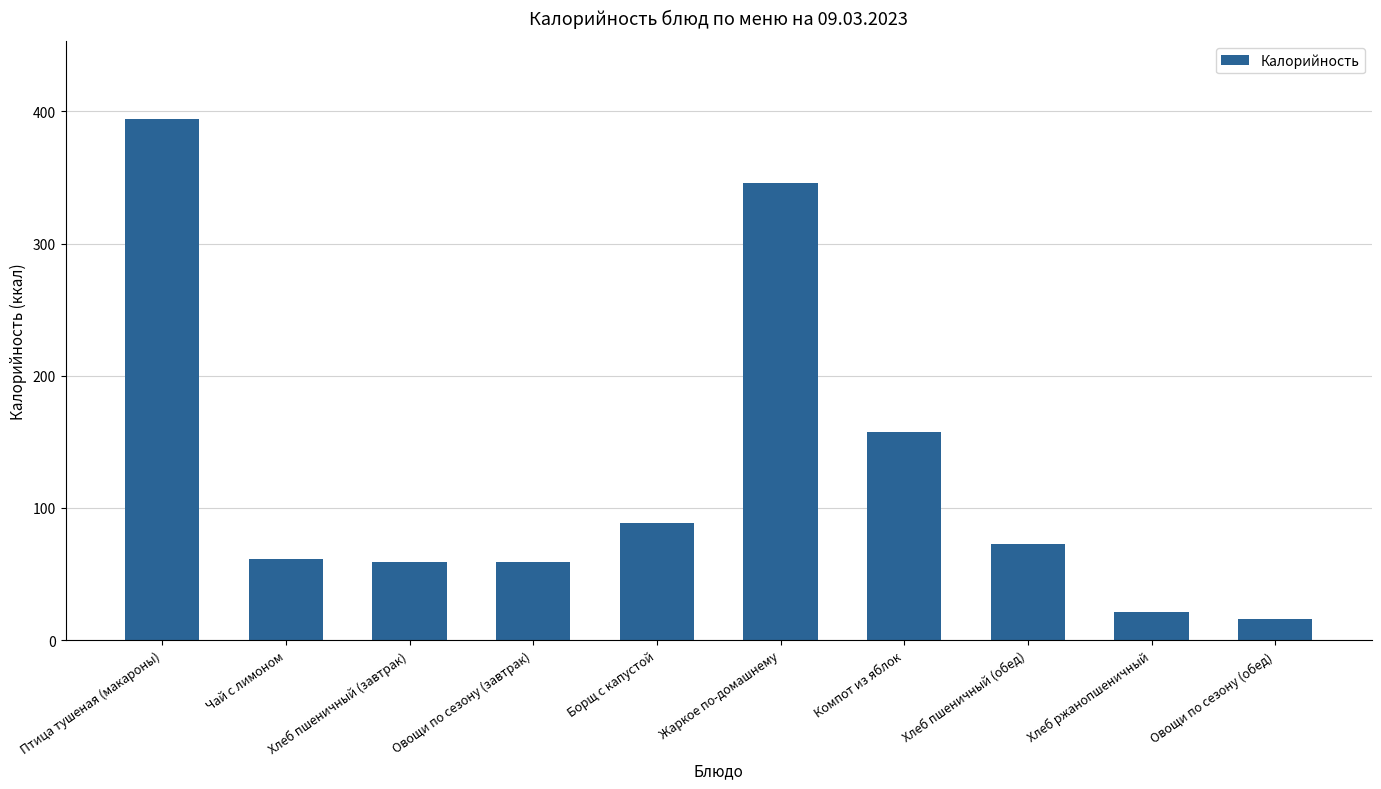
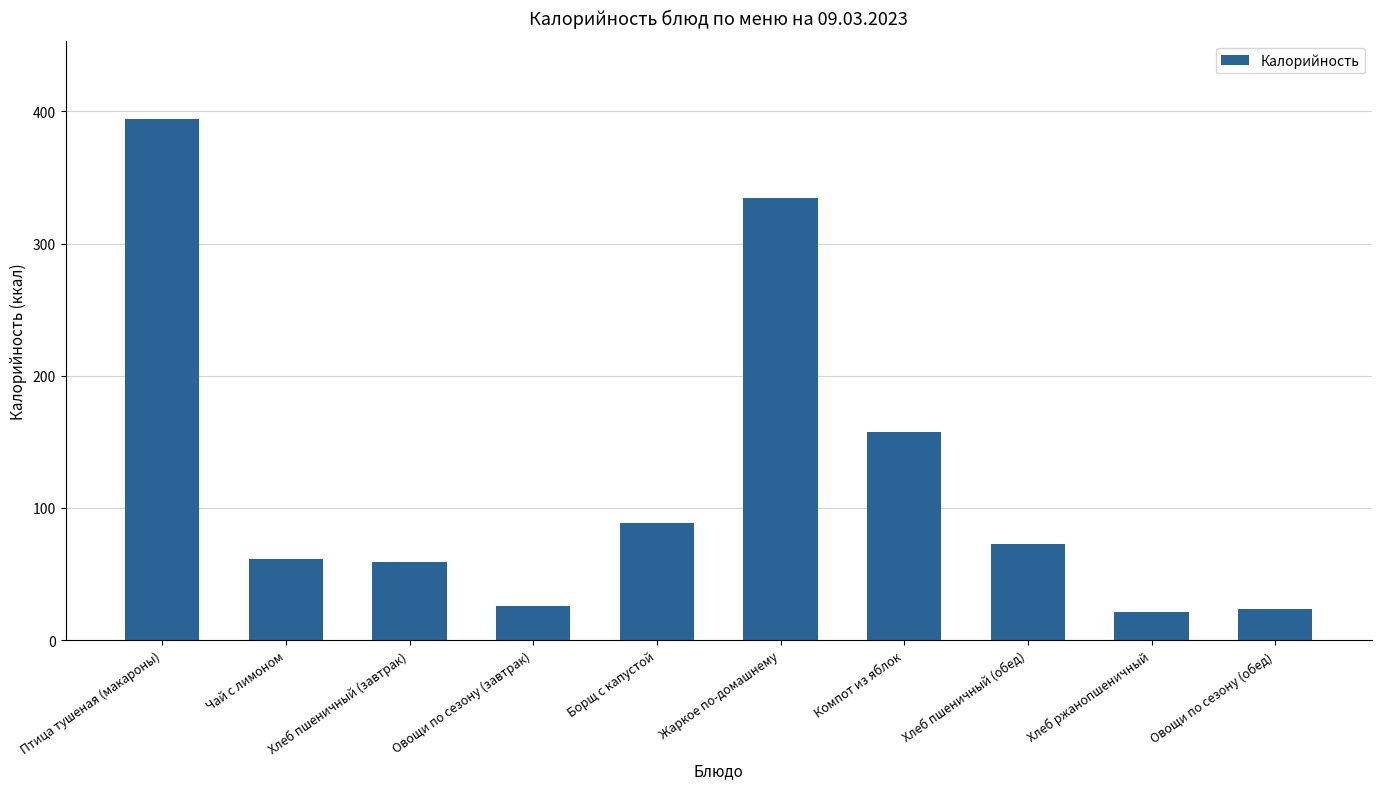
Овощи по сезону (завтрак): 59 -> 26
Жаркое по-домашнему: 346 -> 334
Овощи по сезону (обед): 16 -> 24
